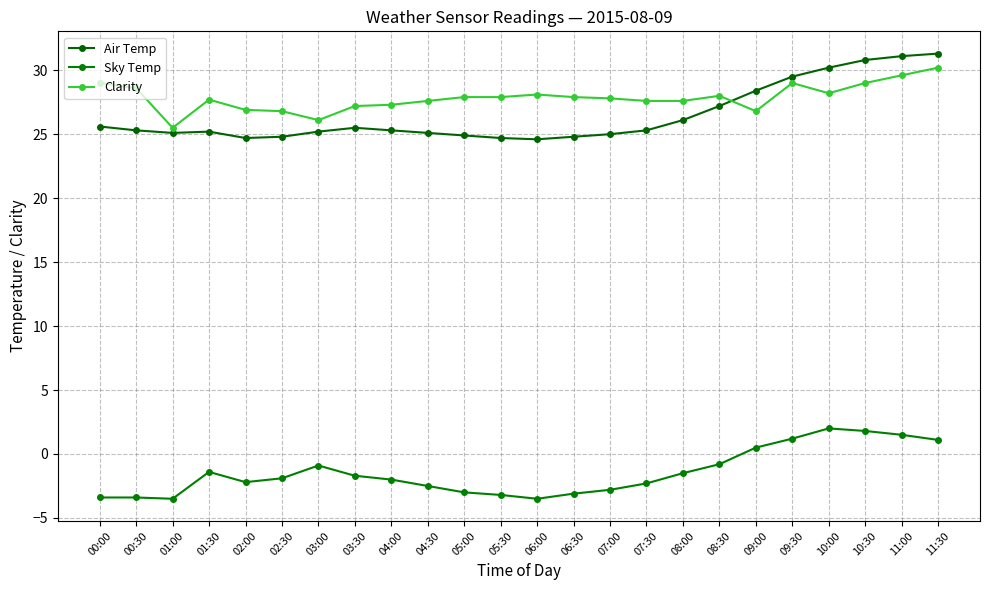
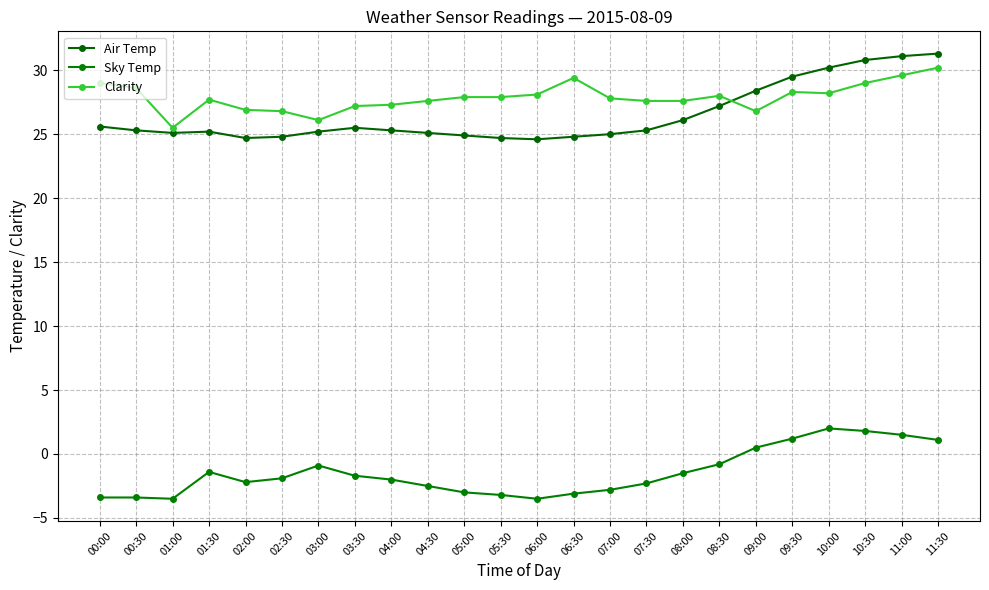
Clarity, 06:30: 27.9 -> 29.4
Clarity, 09:30: 29.0 -> 28.3
